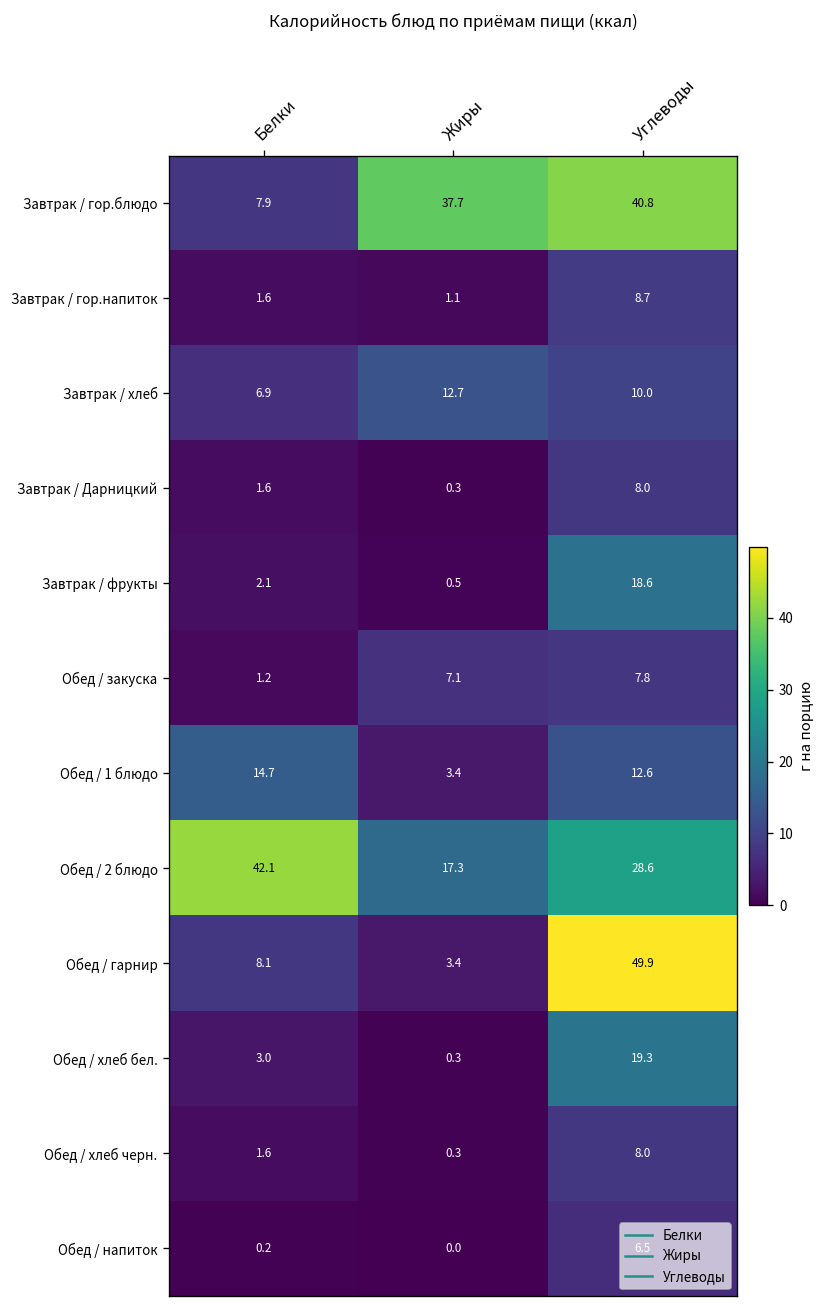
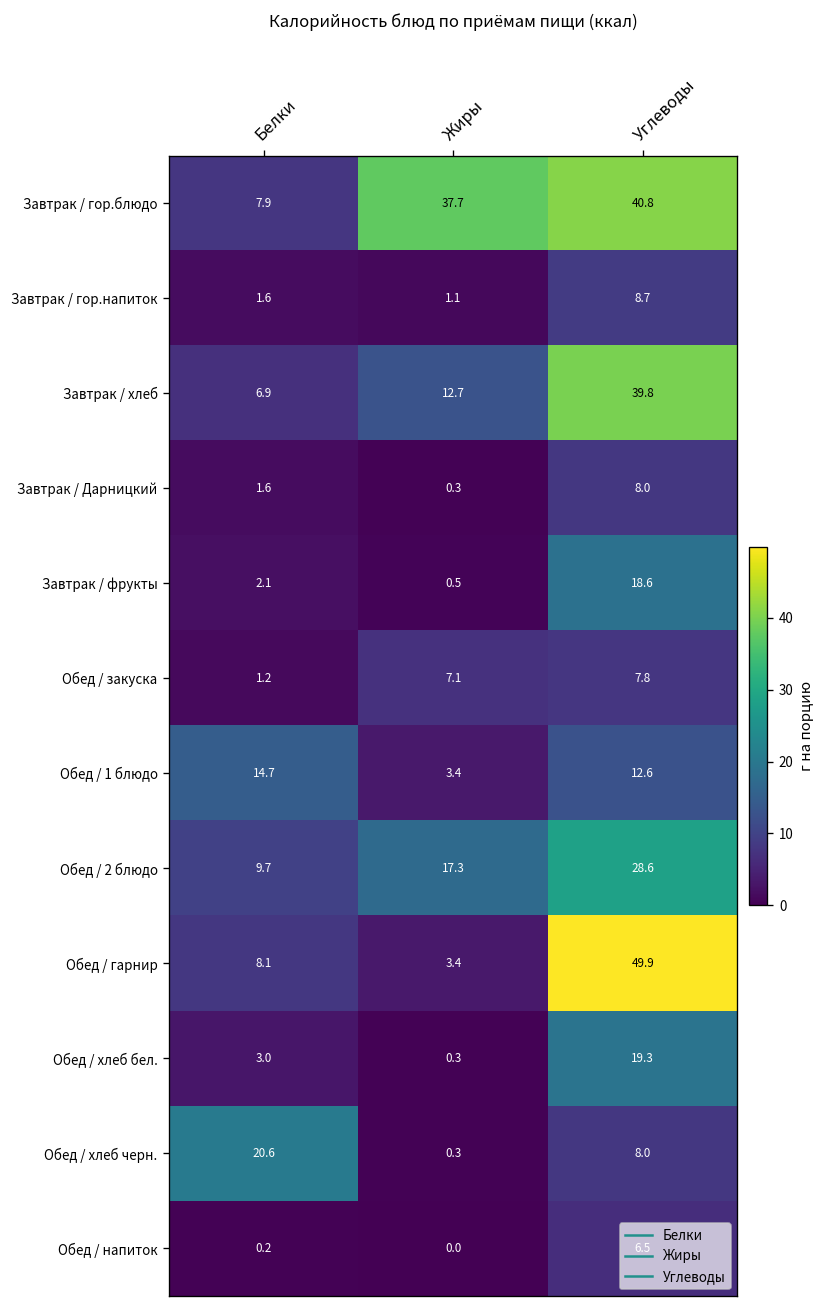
Завтрак / хлеб, Углеводы: 10.0 -> 39.8
Обед / 2 блюдо, Белки: 42.1 -> 9.7
Обед / хлеб черн., Белки: 1.6 -> 20.6
